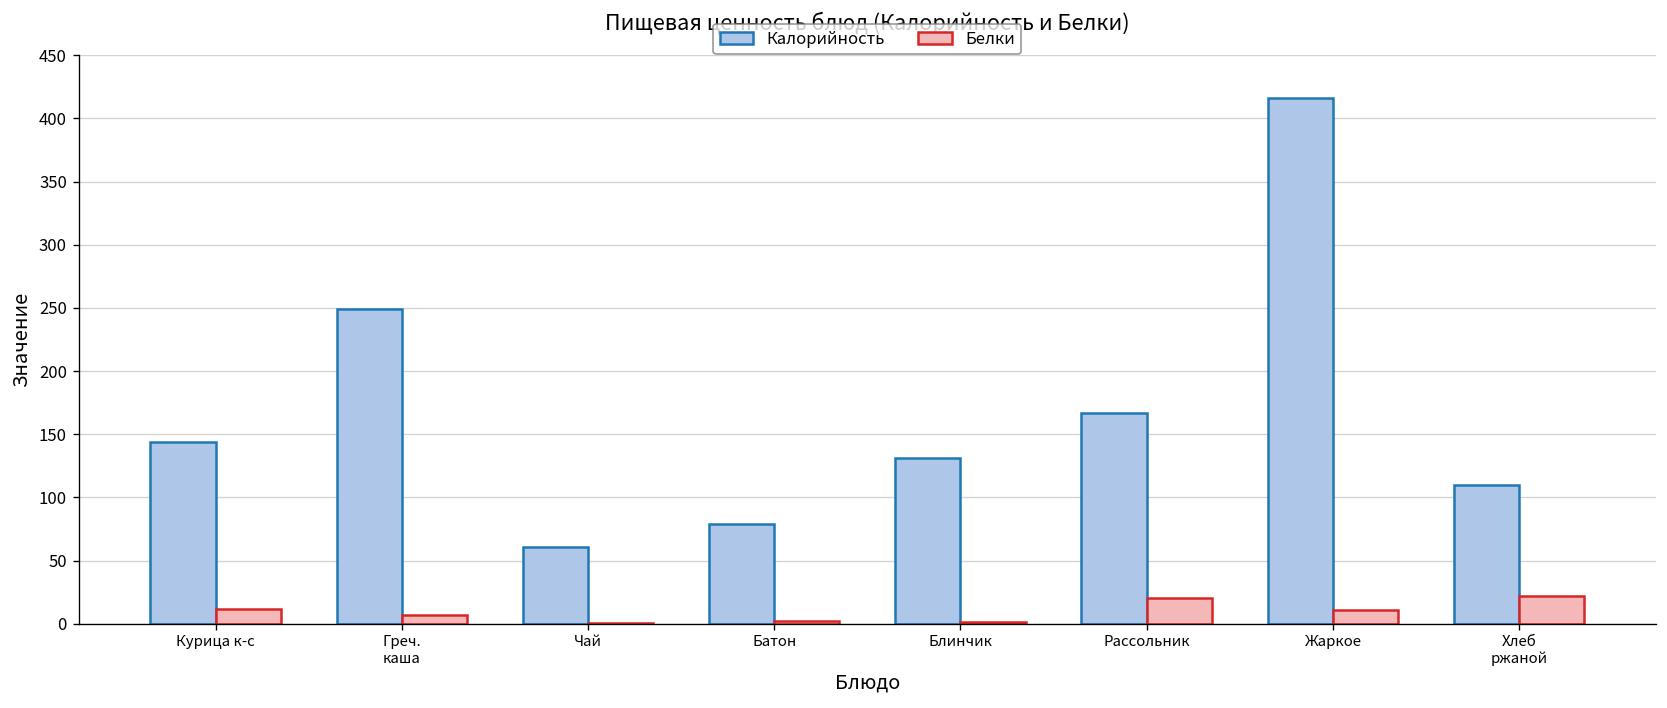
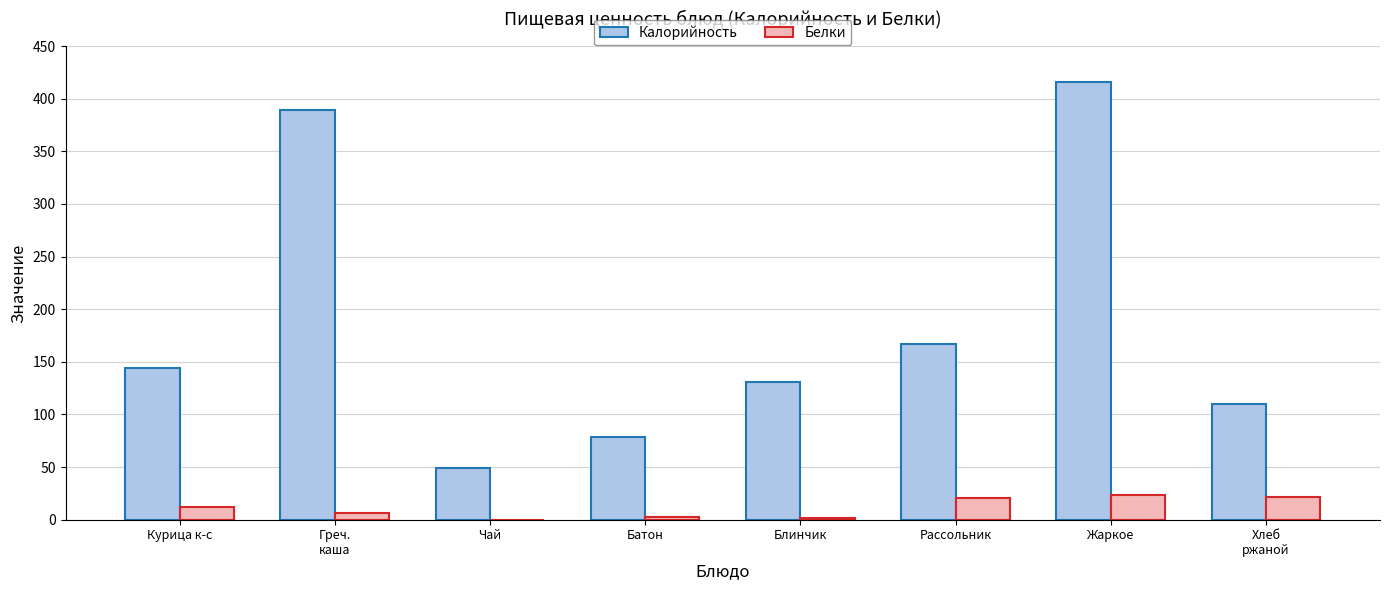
Калорийность, Греч. каша: 249 -> 389
Калорийность, Чай: 61 -> 49
Белки, Жаркое: 11 -> 23
